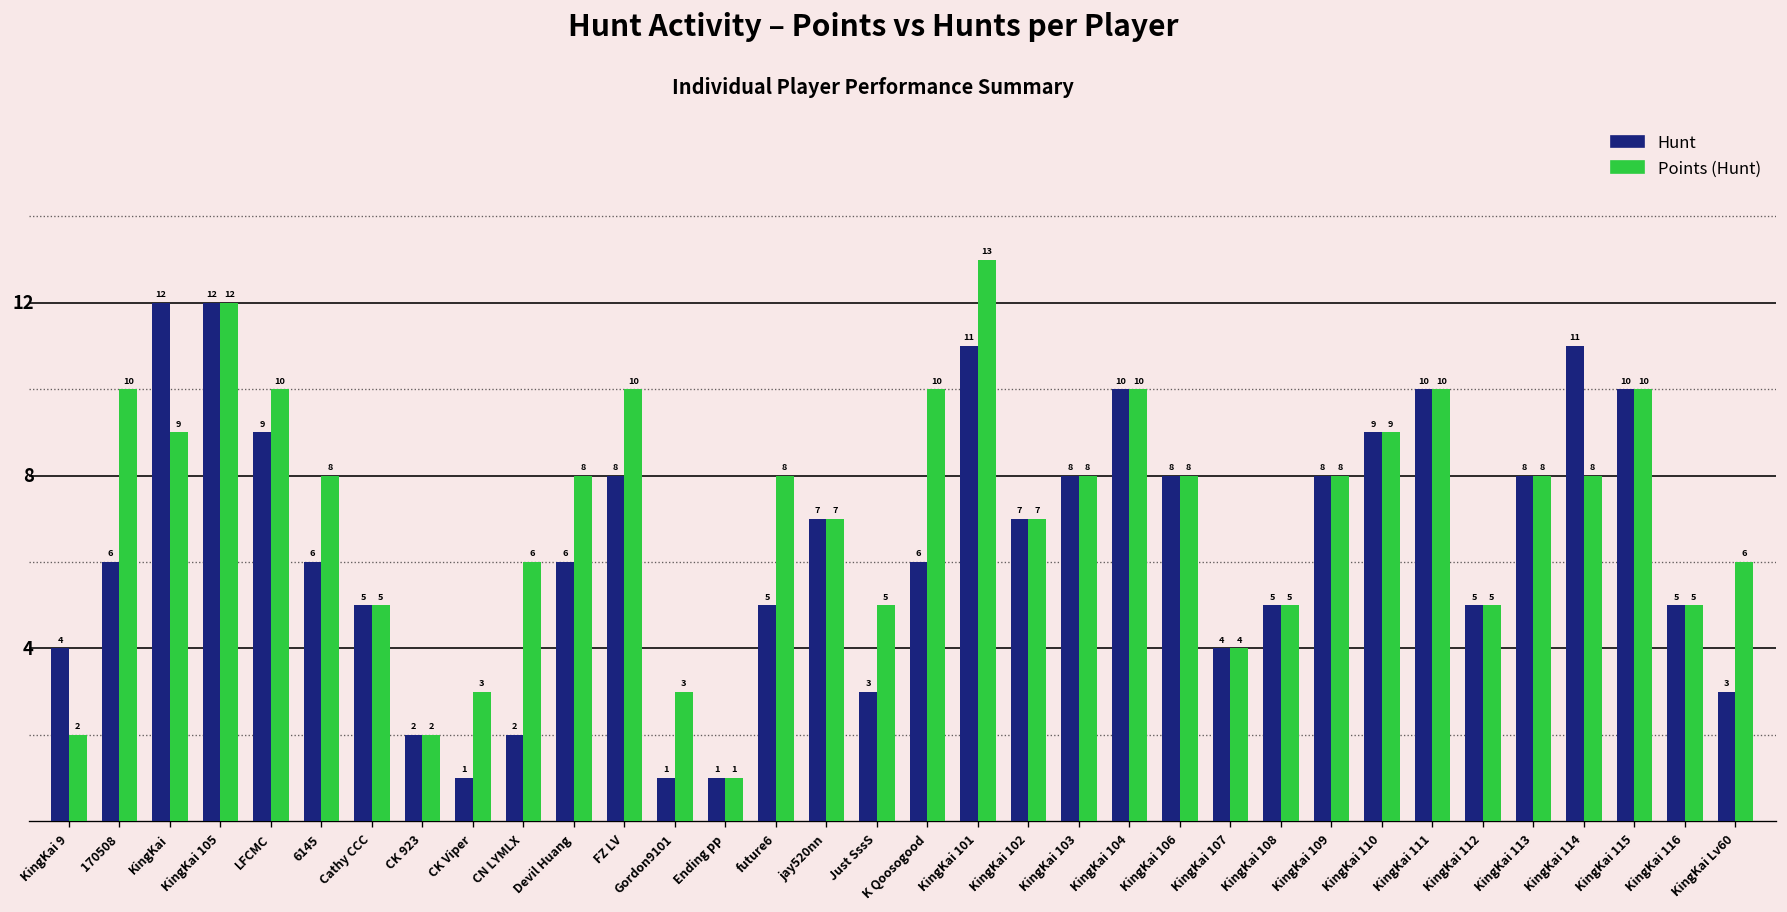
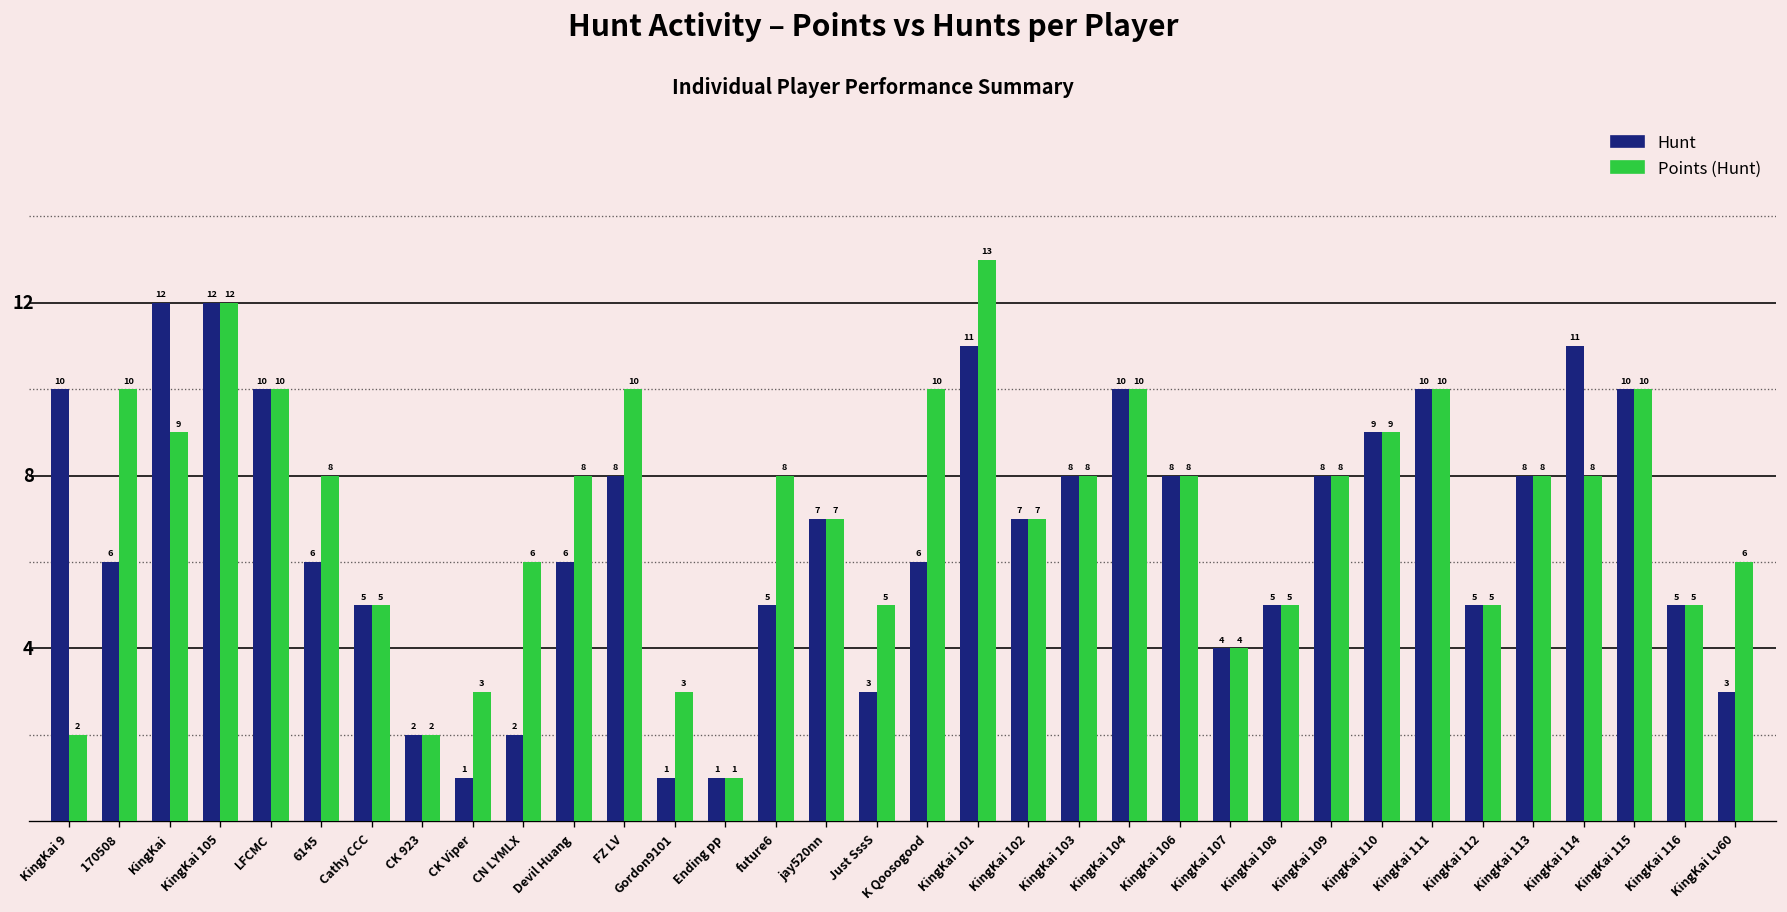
Hunt, KingKai 9: 4 -> 10
Hunt, LFCMC: 9 -> 10
